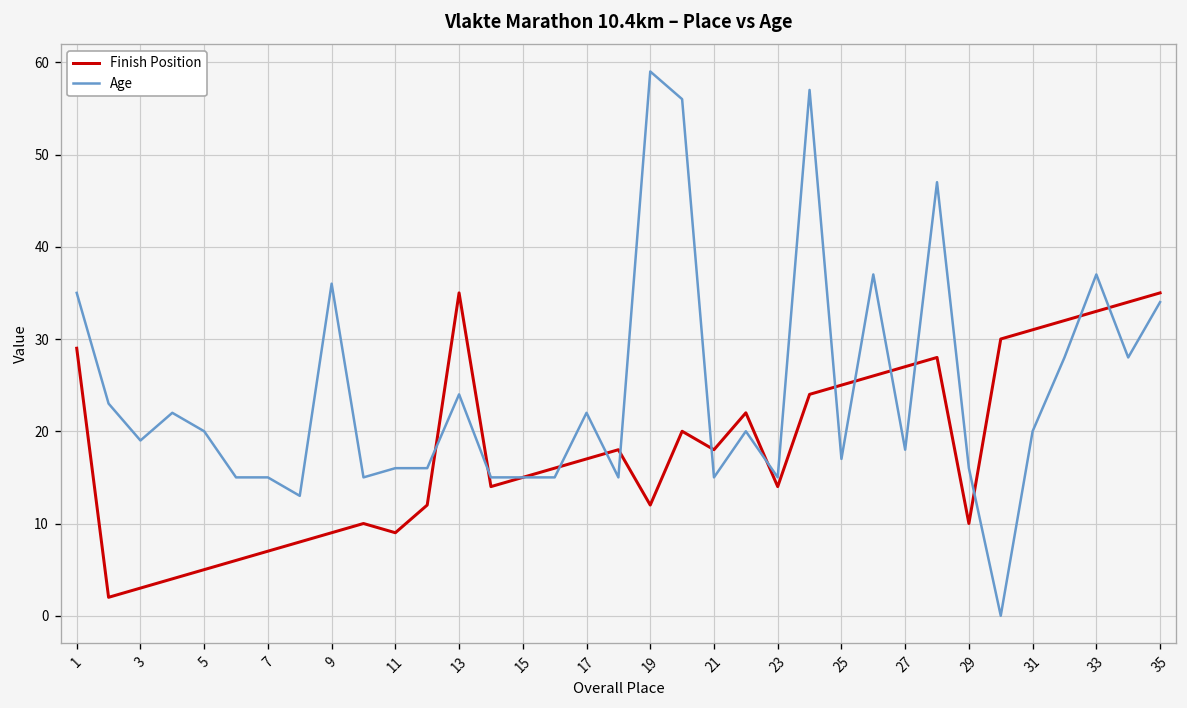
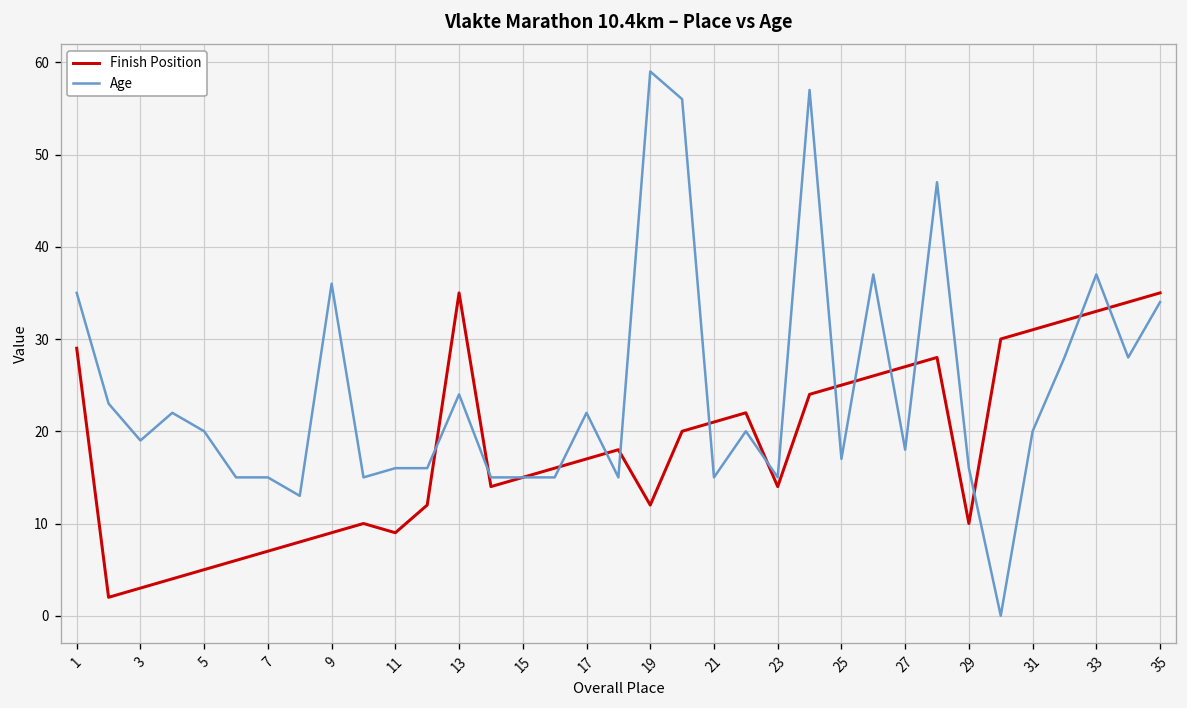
Finish Position, 21: 18 -> 21
